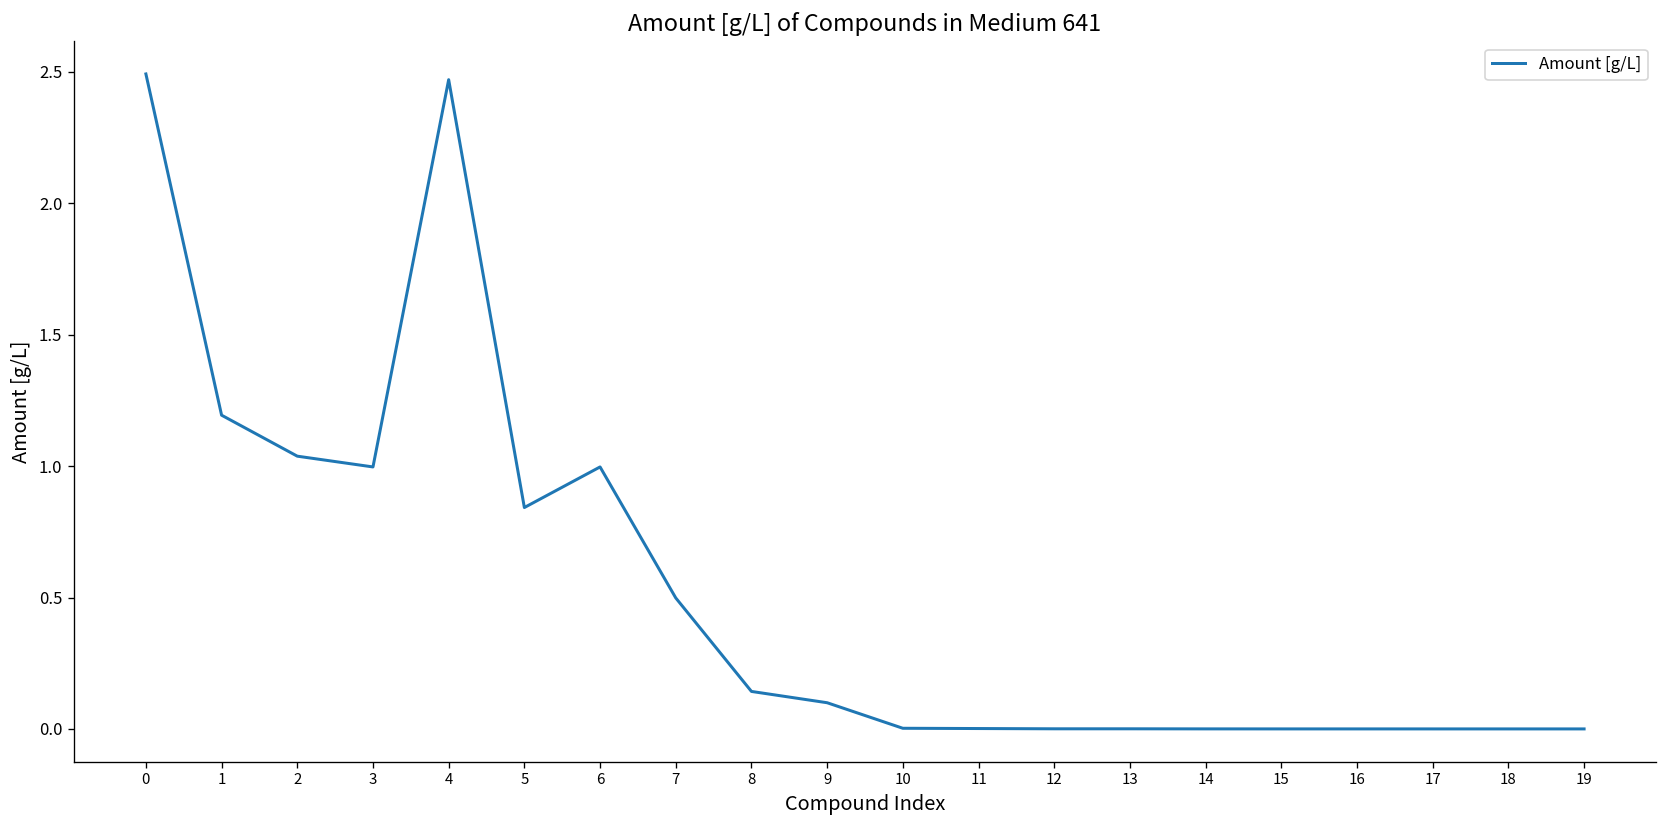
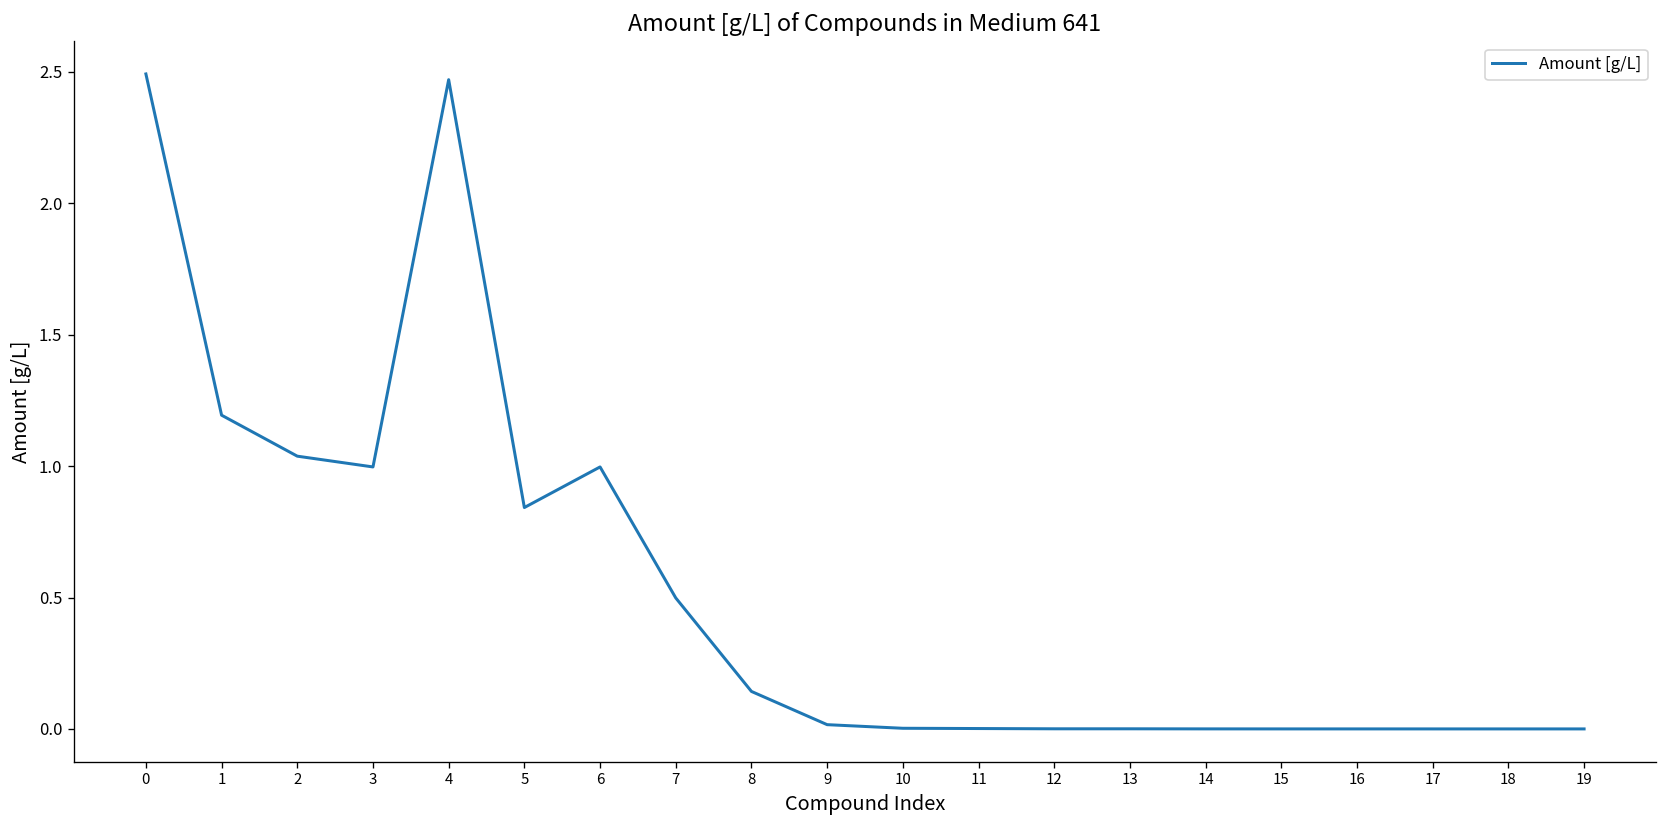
9: 0.10 -> 0.02
